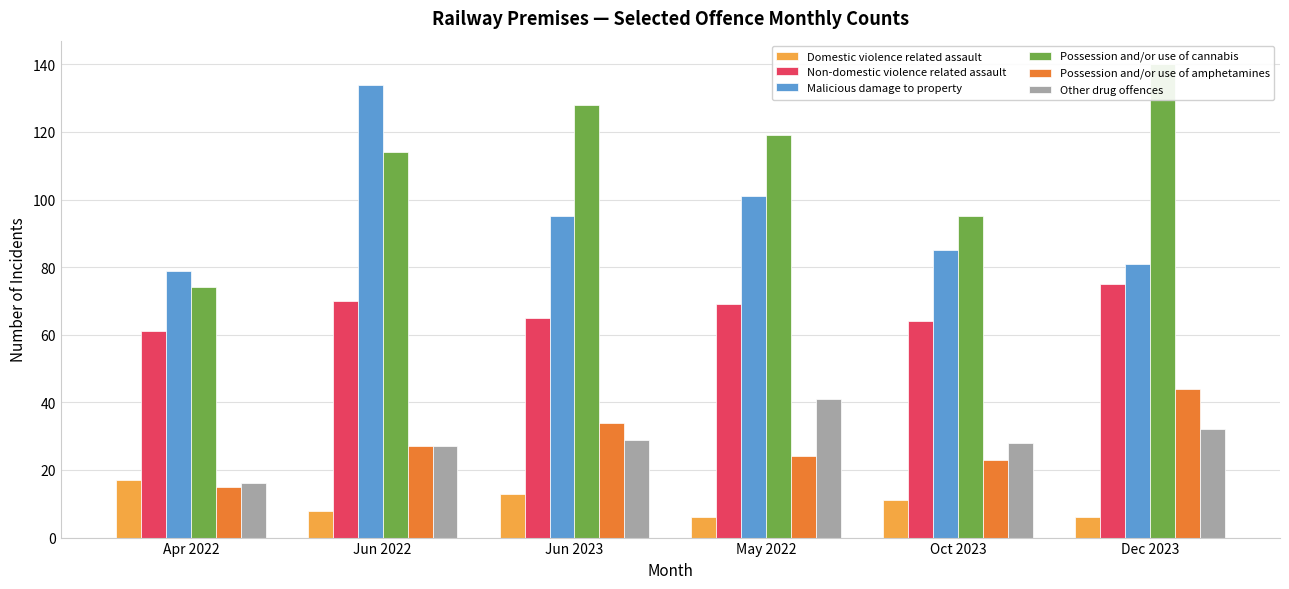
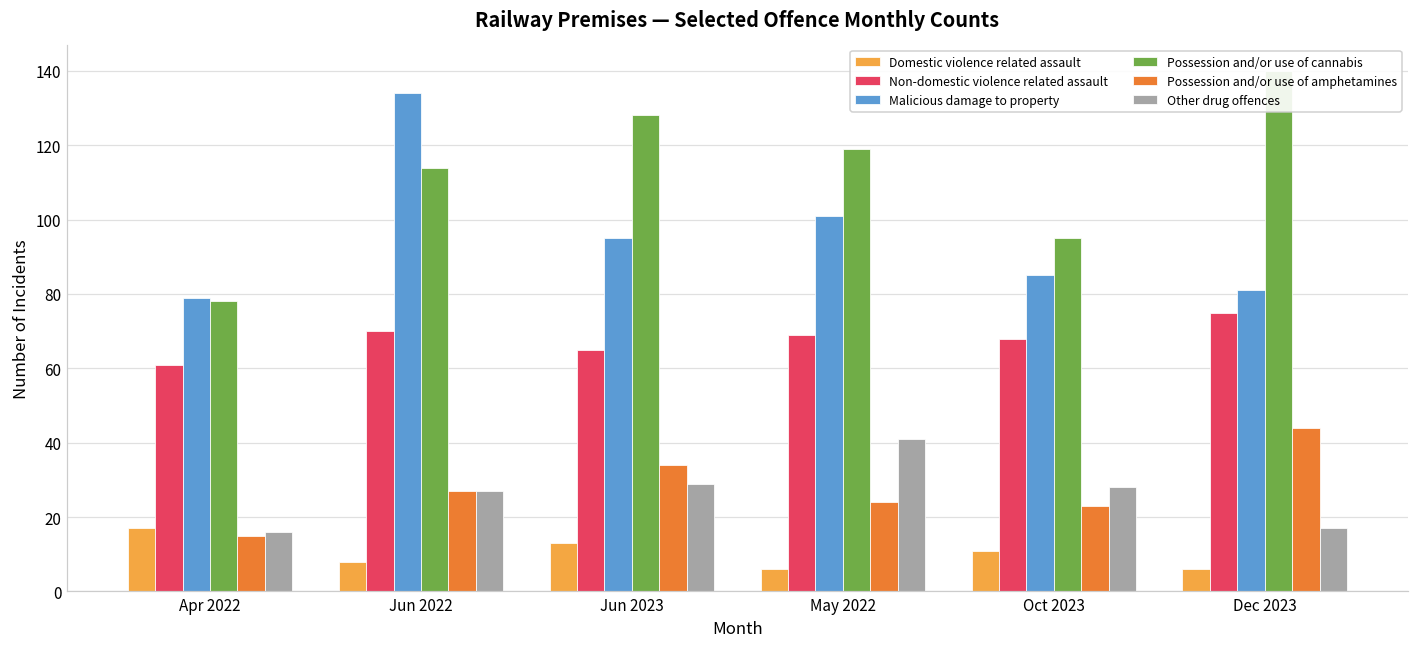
Possession and/or use of cannabis, Apr 2022: 74 -> 78
Non-domestic violence related assault, Oct 2023: 64 -> 68
Other drug offences, Dec 2023: 32 -> 17
